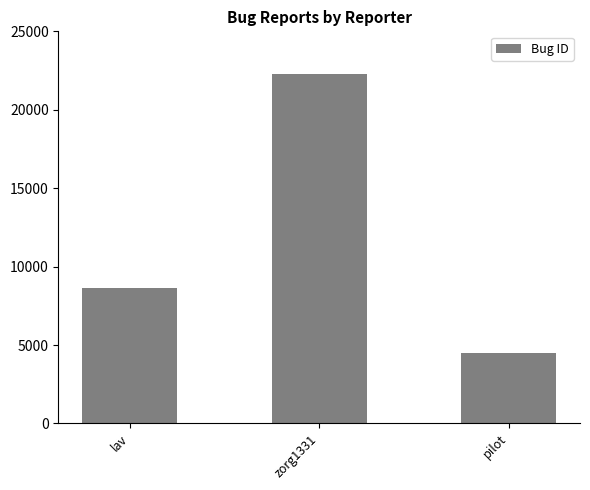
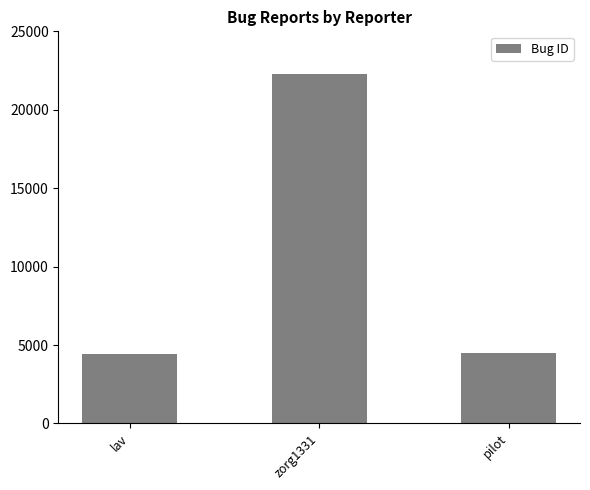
lav: 8600 -> 4400
